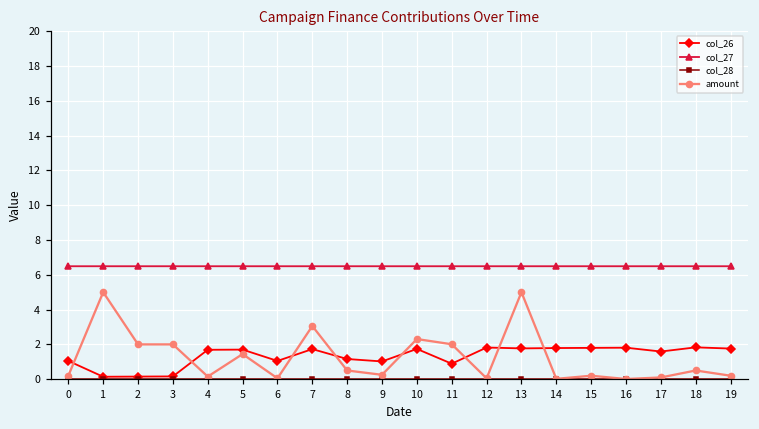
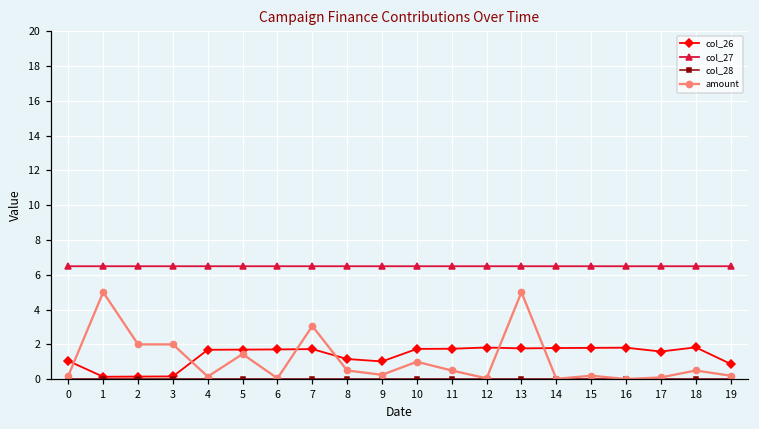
col_26, 6: 1.1 -> 1.7
amount, 10: 2.3 -> 1.0
col_26, 11: 0.9 -> 1.8
amount, 11: 2.0 -> 0.5
col_26, 19: 1.8 -> 0.9
